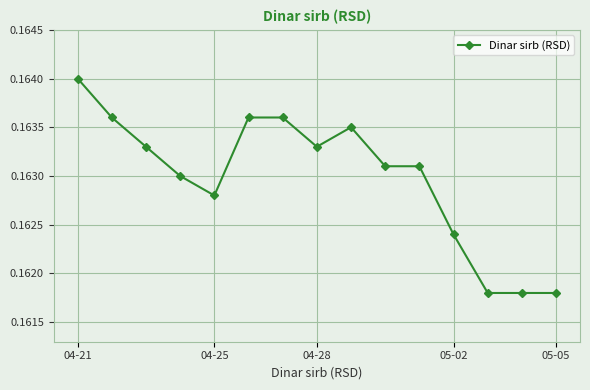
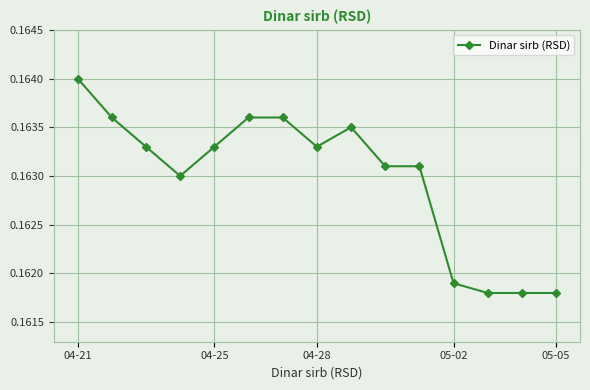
04-25: 0.1628 -> 0.1633
05-02: 0.1624 -> 0.1619
